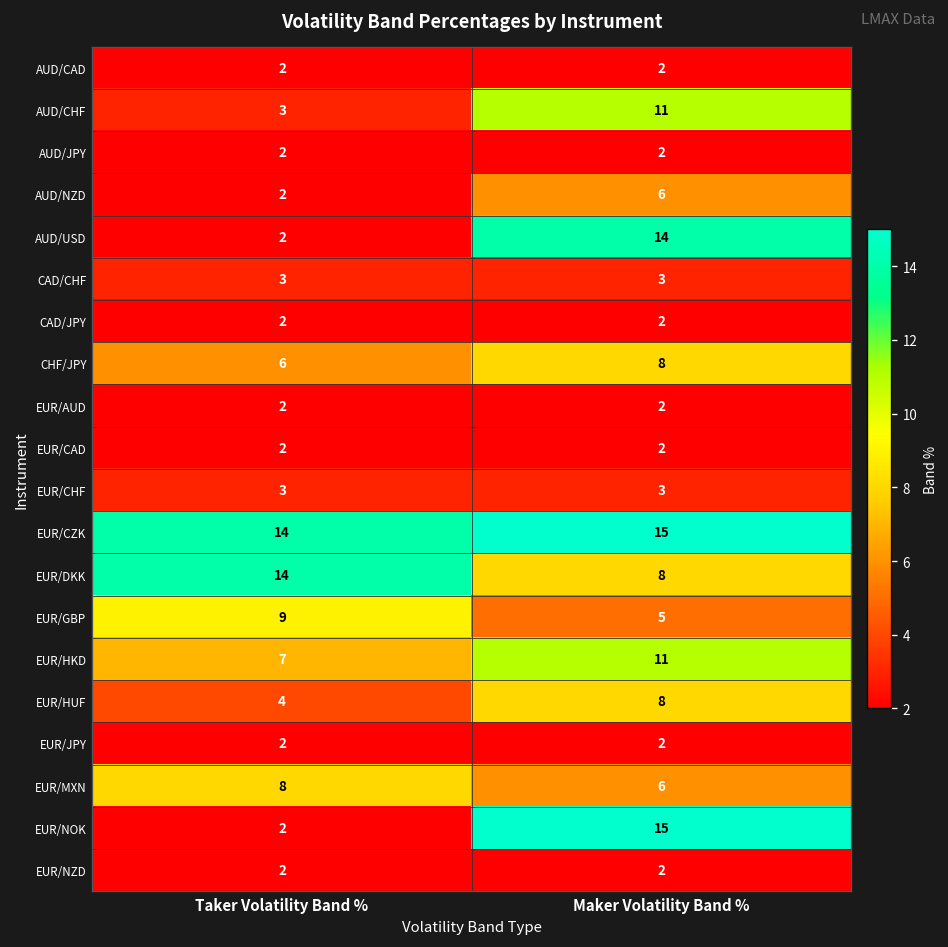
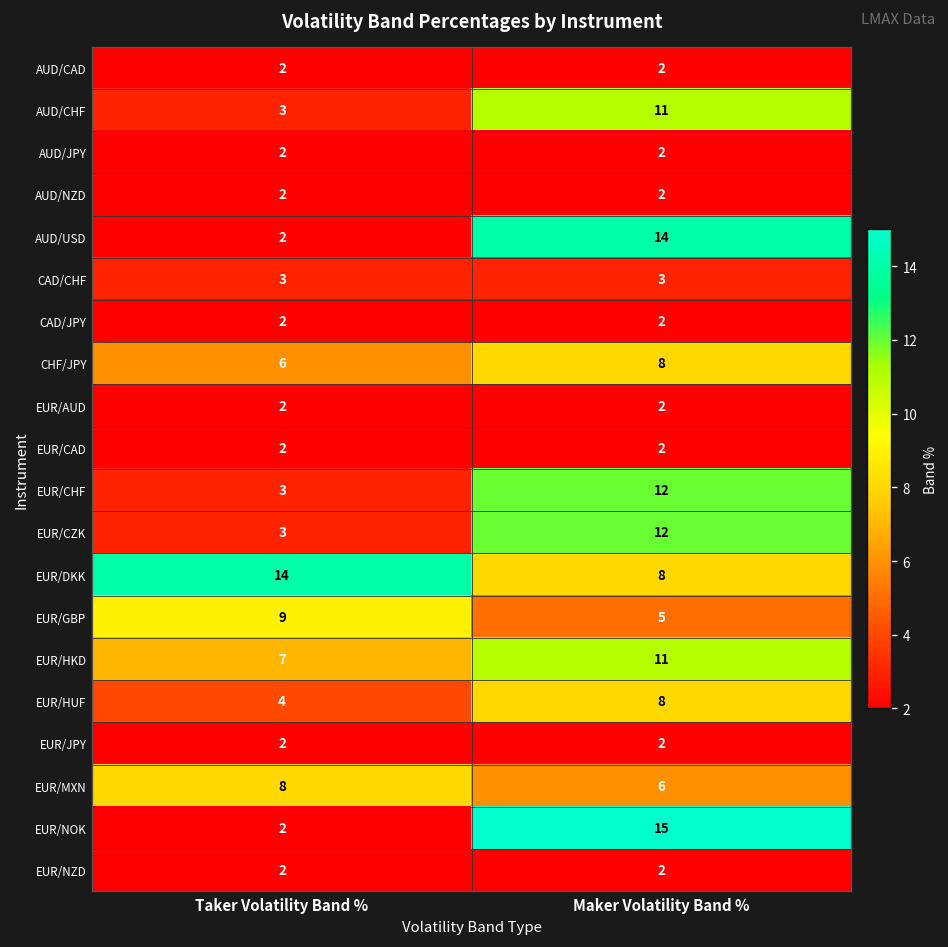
AUD/NZD, Maker Volatility Band %: 6 -> 2
EUR/CHF, Maker Volatility Band %: 3 -> 12
EUR/CZK, Taker Volatility Band %: 14 -> 3
EUR/CZK, Maker Volatility Band %: 15 -> 12
